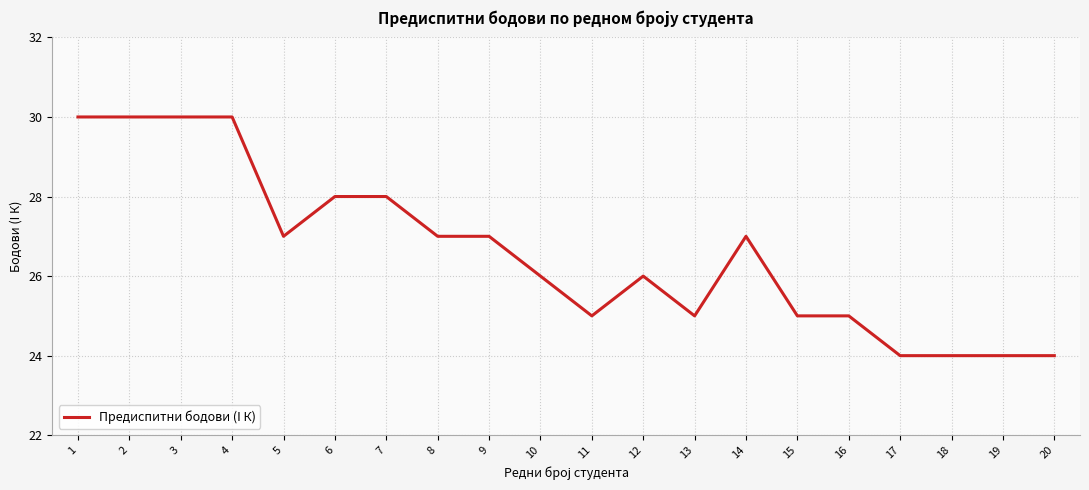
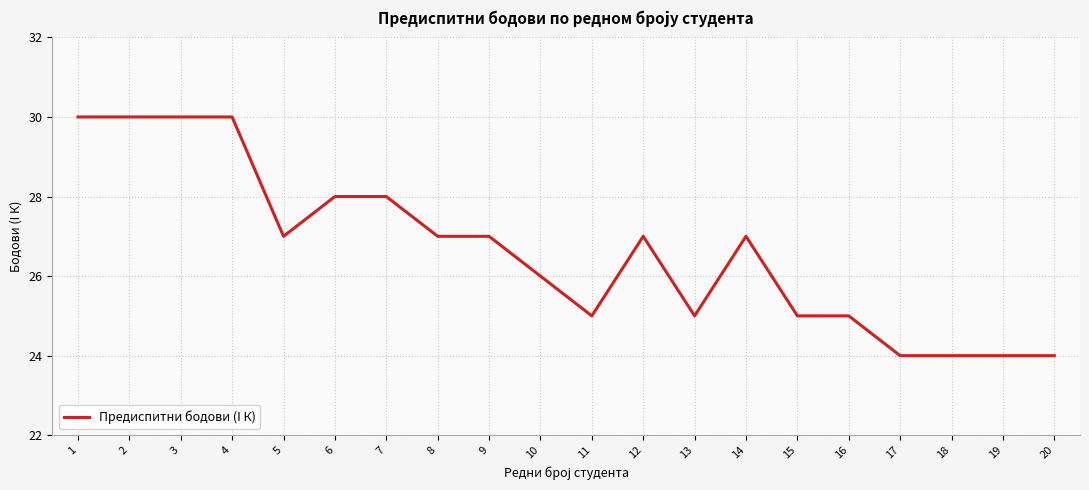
12: 26 -> 27
